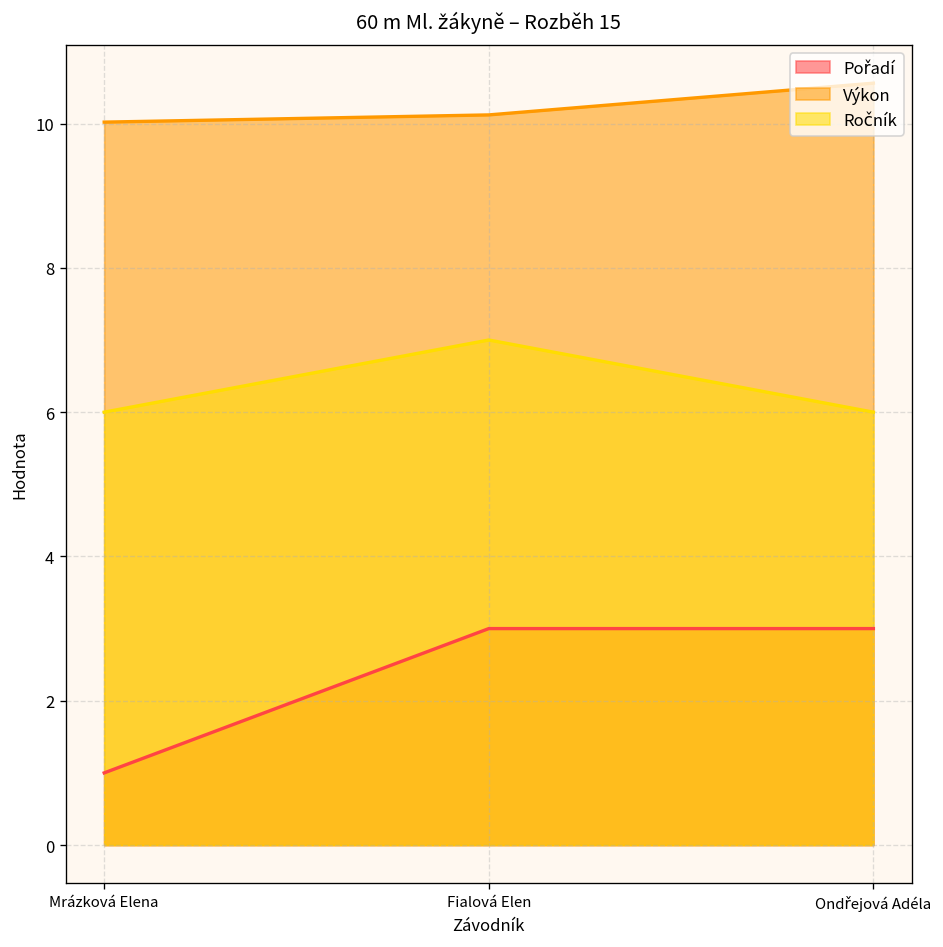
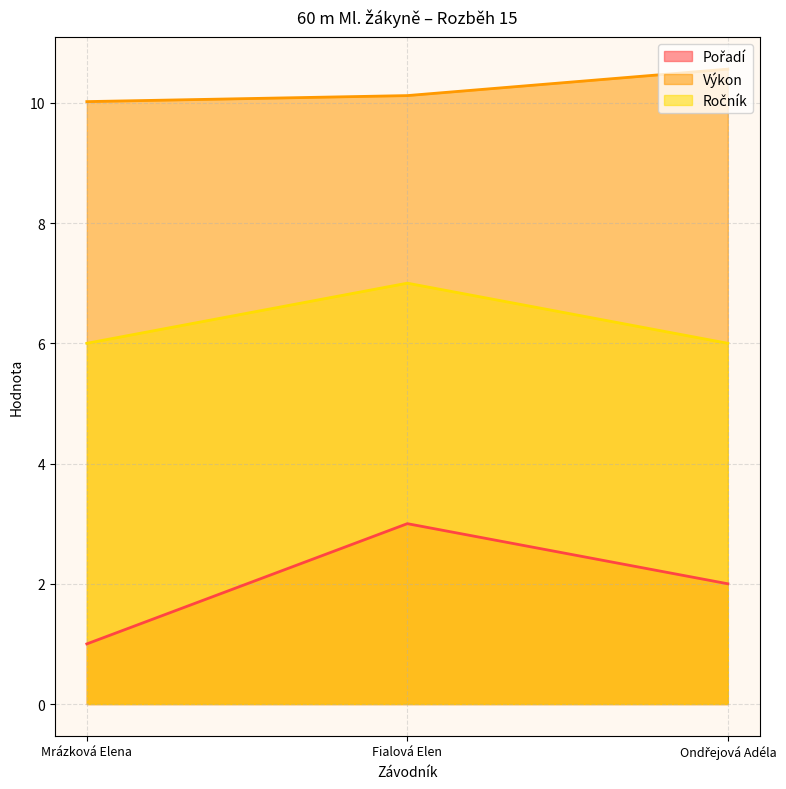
Pořadí, Ondřejová Adéla: 3 -> 2
